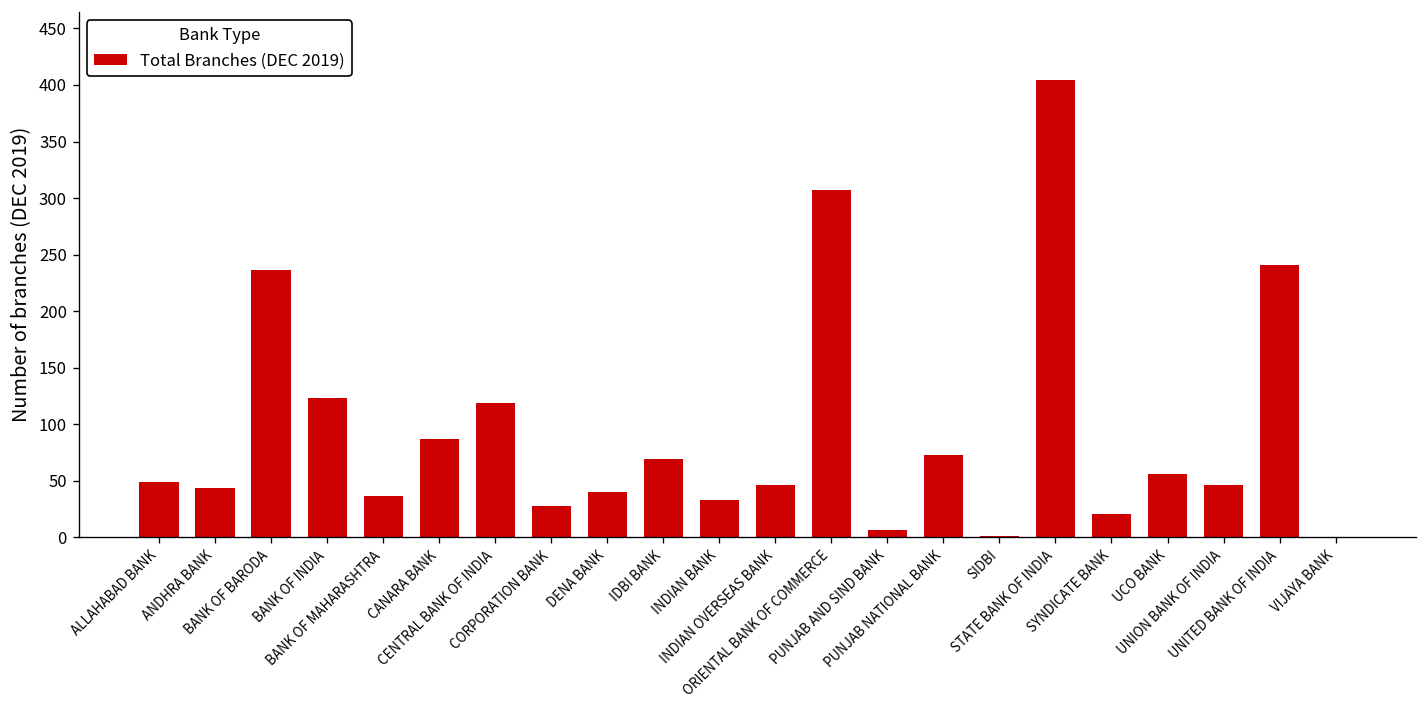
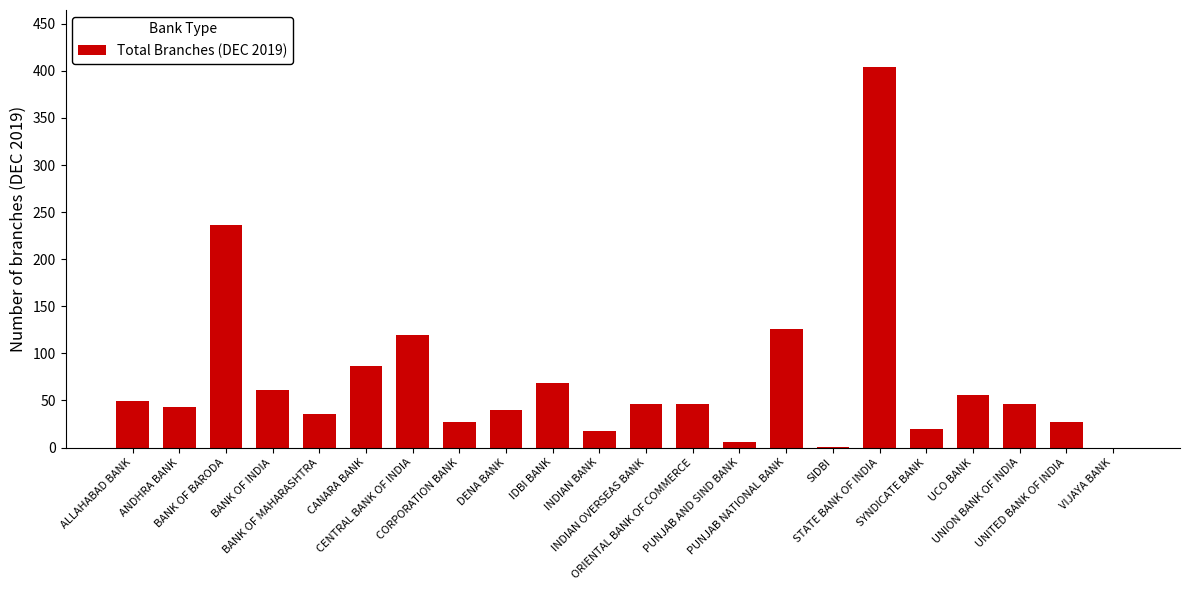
BANK OF INDIA: 120 -> 60
INDIAN BANK: 30 -> 20
ORIENTAL BANK OF COMMERCE: 310 -> 50
PUNJAB NATIONAL BANK: 70 -> 130
UNITED BANK OF INDIA: 240 -> 30
